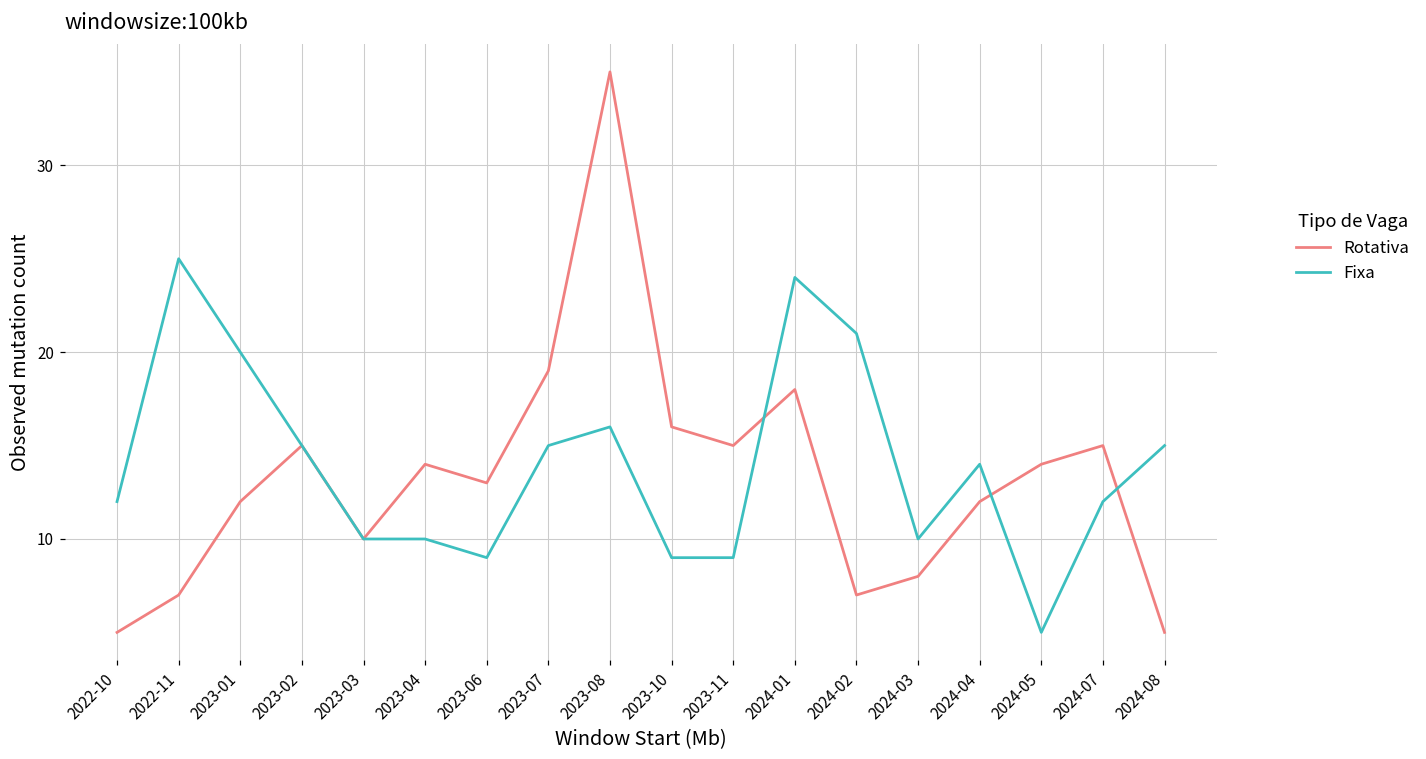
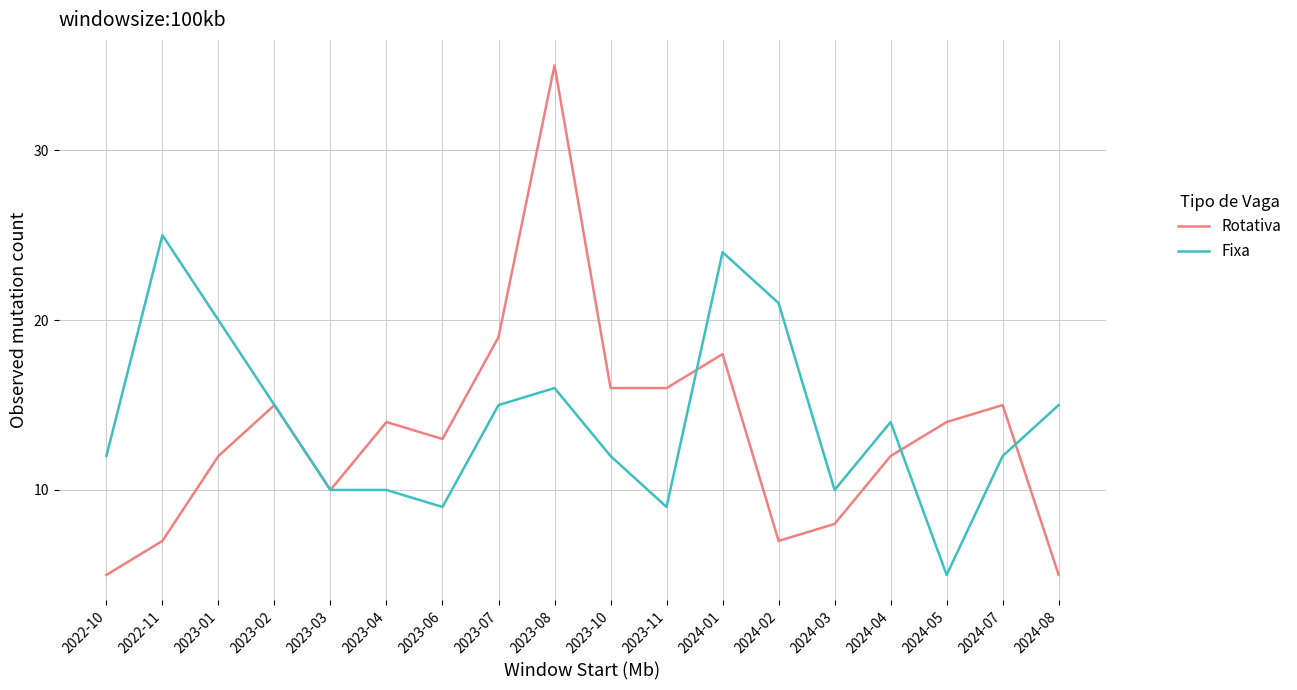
Fixa, 2023-10: 9 -> 12
Rotativa, 2023-11: 15 -> 16
